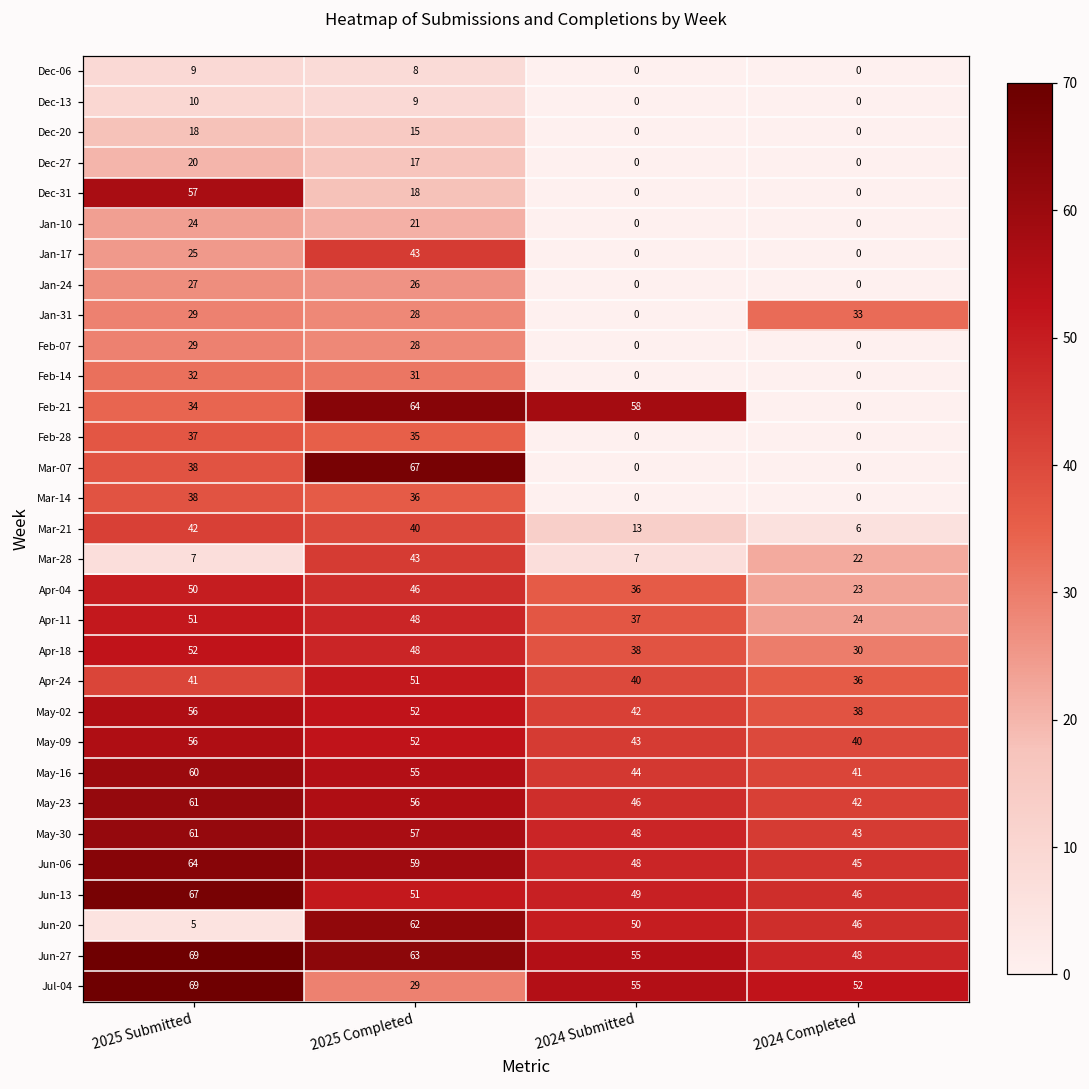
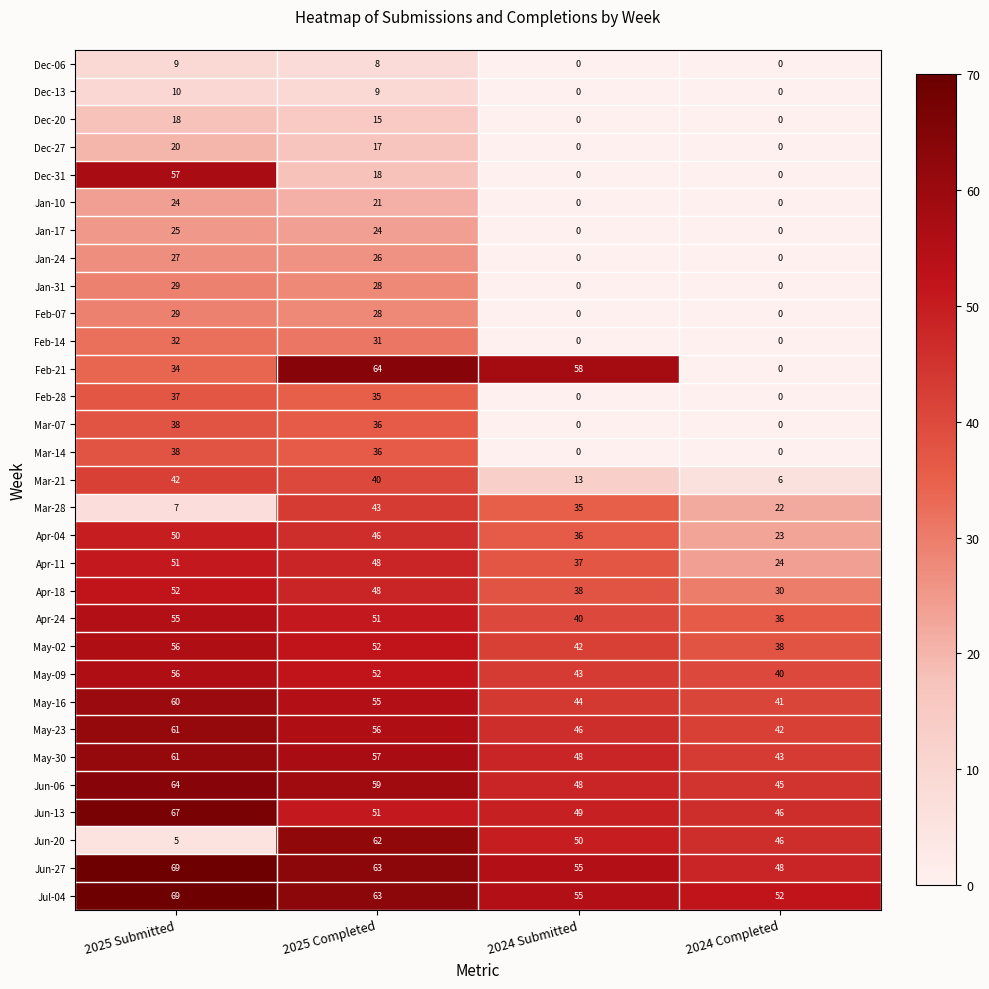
Jan-17, 2025 Completed: 43 -> 24
Jan-31, 2024 Completed: 33 -> 0
Mar-07, 2025 Completed: 67 -> 36
Mar-28, 2024 Submitted: 7 -> 35
Apr-24, 2025 Submitted: 41 -> 55
Jul-04, 2025 Completed: 29 -> 63
